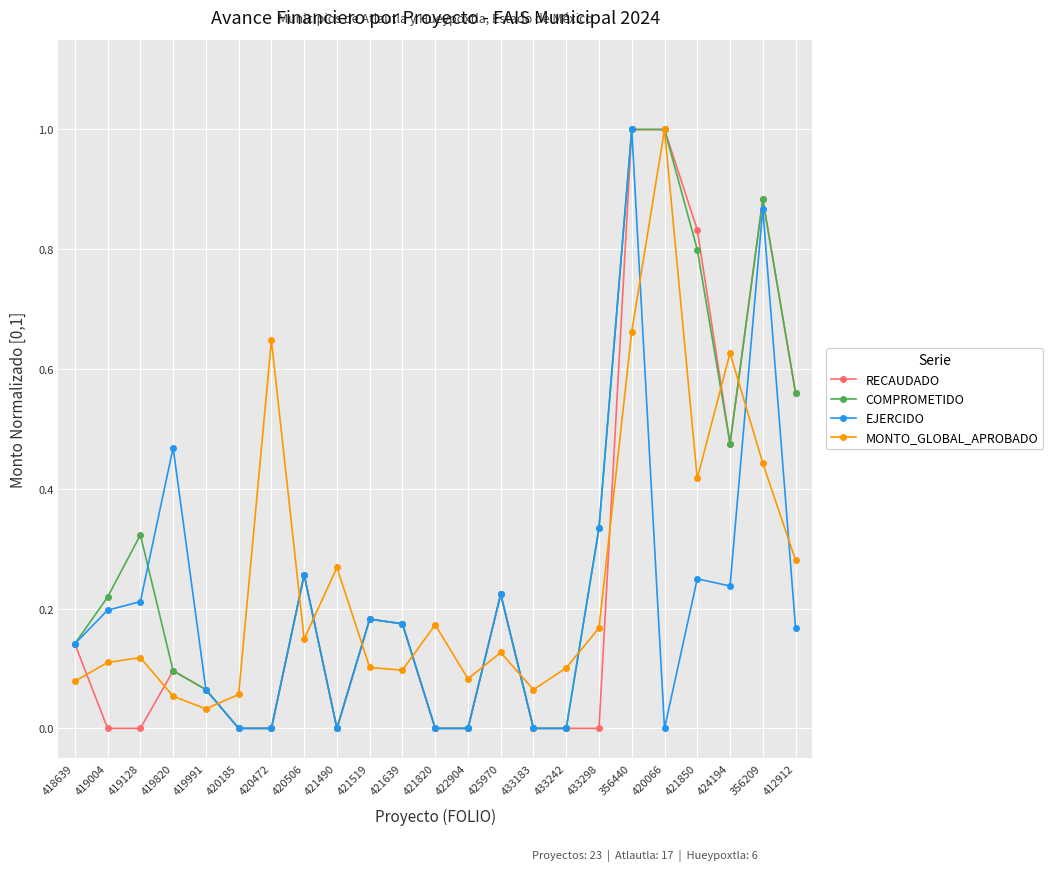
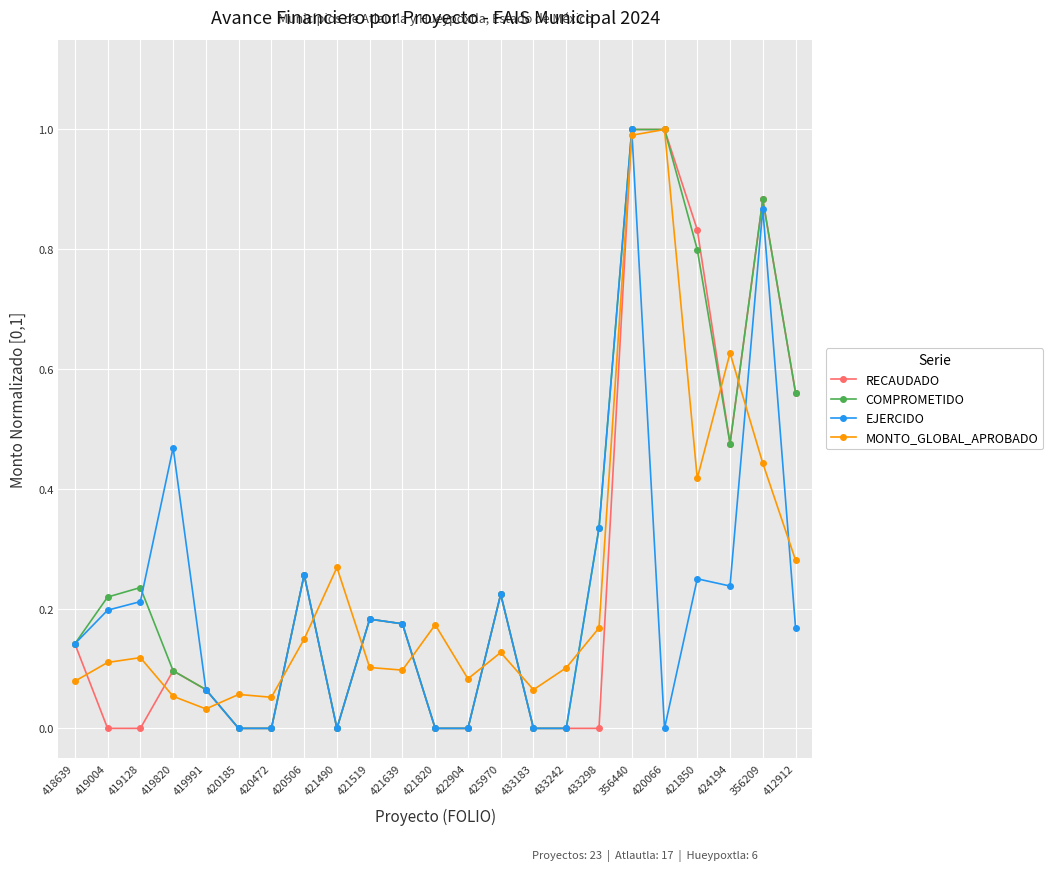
COMPROMETIDO, 419128: 0.32 -> 0.24
MONTO_GLOBAL_APROBADO, 420472: 0.65 -> 0.05
MONTO_GLOBAL_APROBADO, 356440: 0.66 -> 0.99
